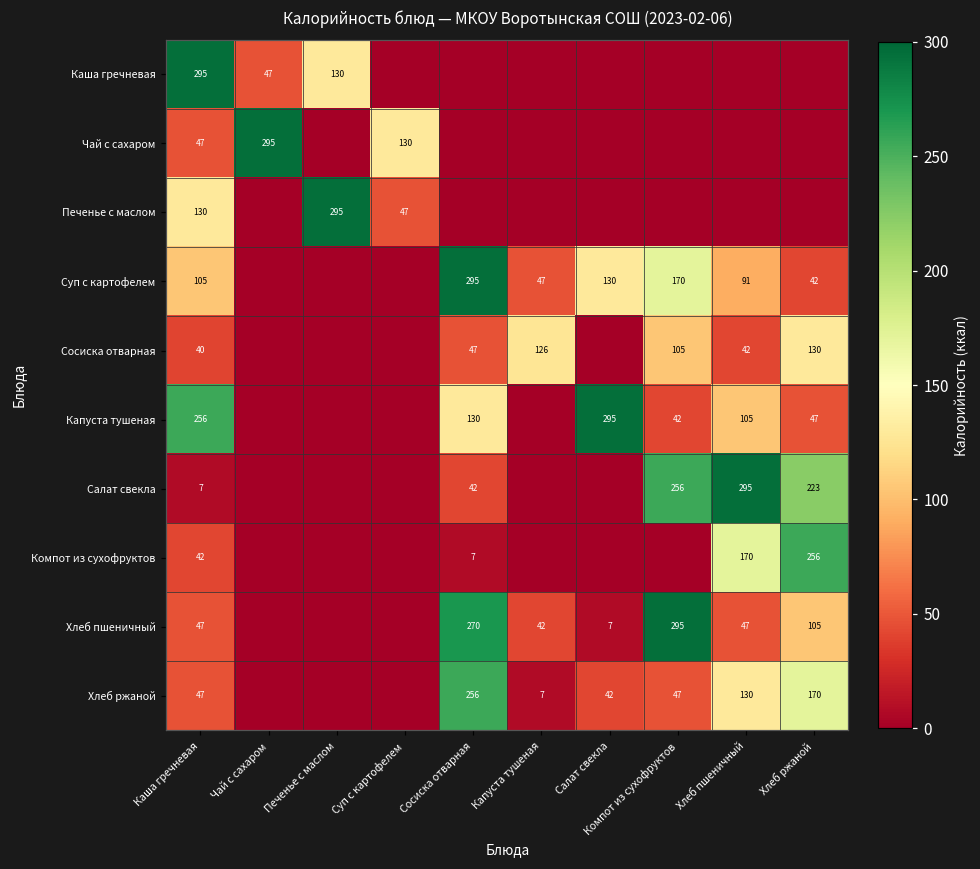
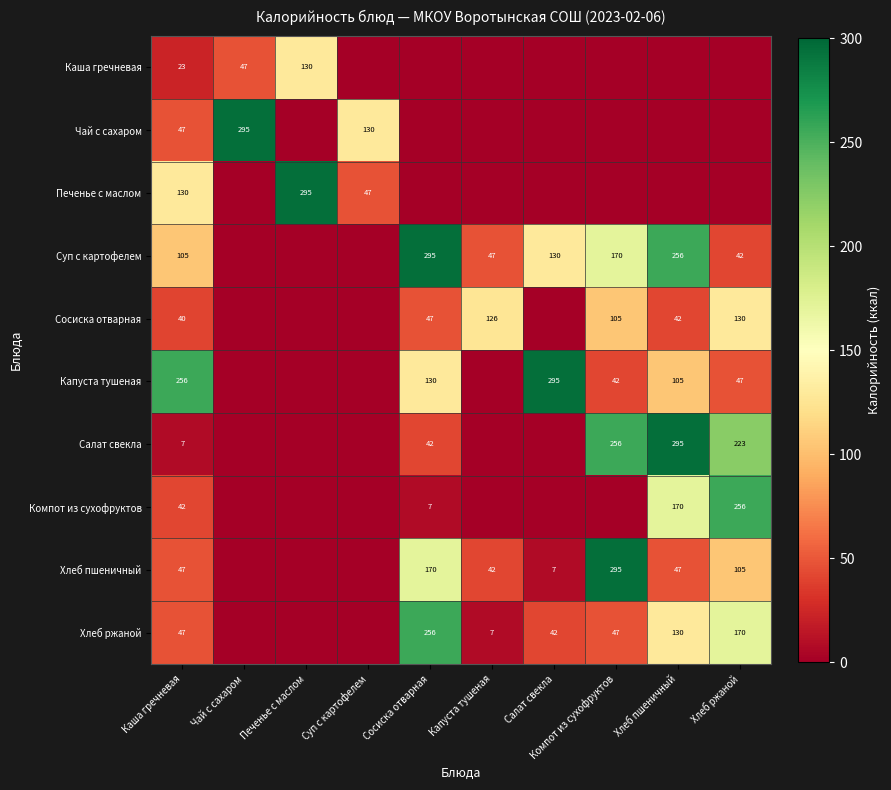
Каша гречневая, Каша гречневая: 295 -> 23
Суп с картофелем, Хлеб пшеничный: 91 -> 256
Хлеб пшеничный, Сосиска отварная: 270 -> 170
